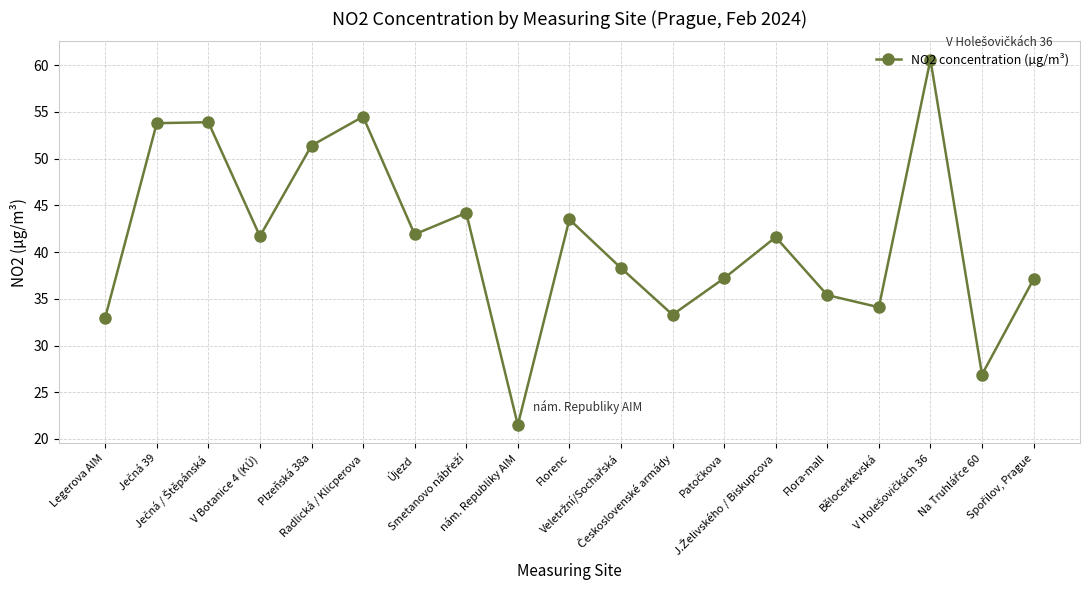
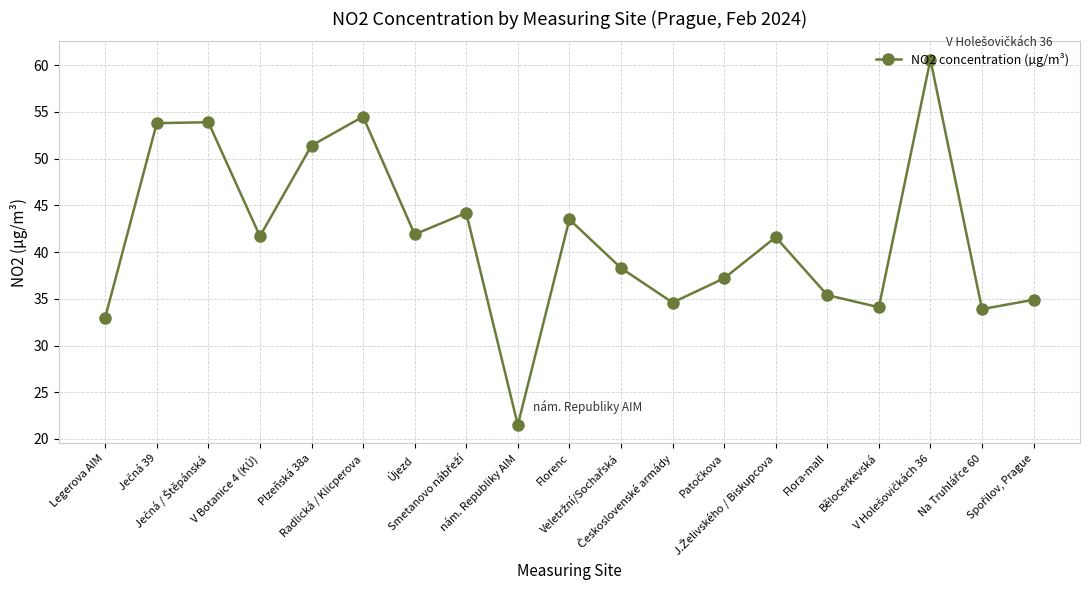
Československé armády: 33 -> 35
Na Truhlářce 60: 27 -> 34
Spořilov, Prague: 37 -> 35
